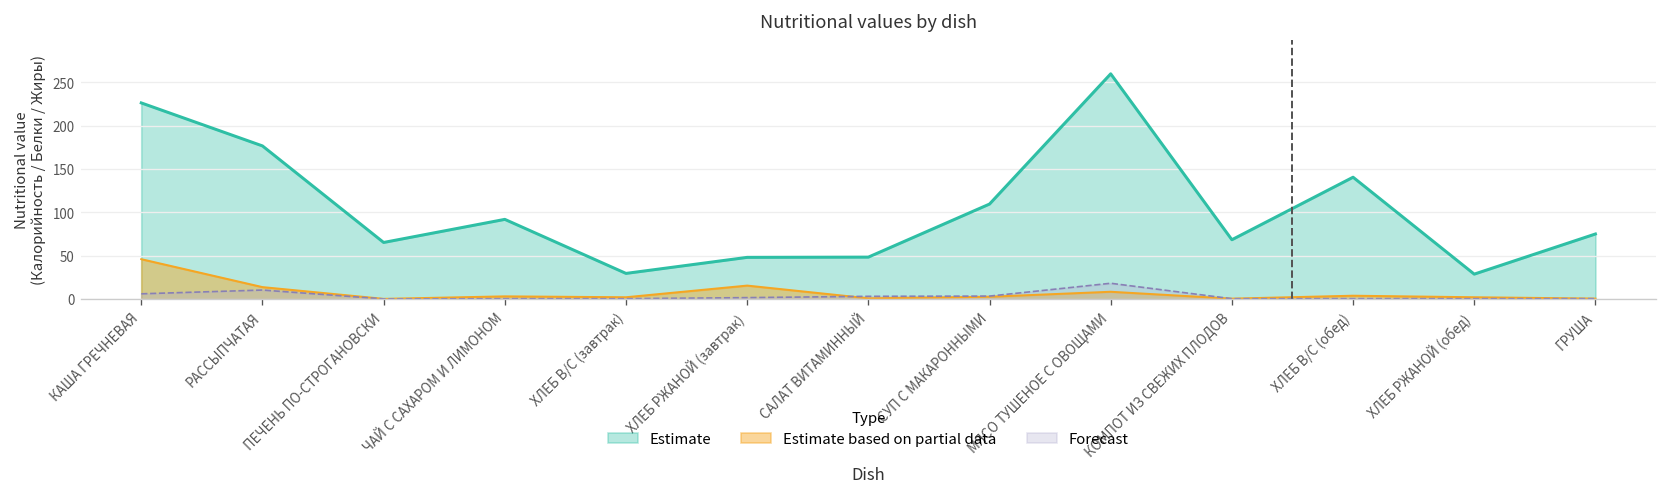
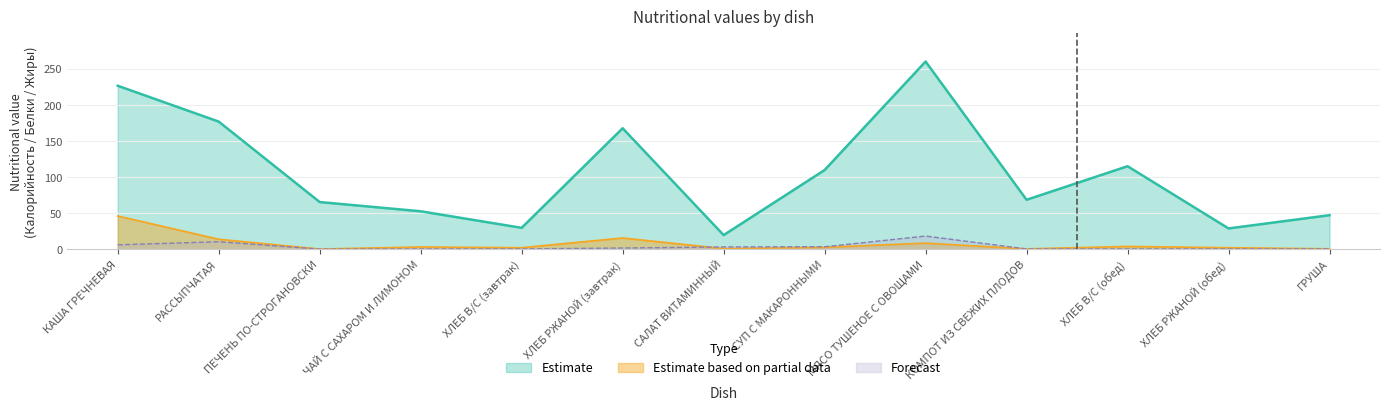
Estimate, ЧАЙ С САХАРОМ И ЛИМОНОМ: 90 -> 50
Estimate, ХЛЕБ РЖАНОЙ (завтрак): 50 -> 170
Estimate, САЛАТ ВИТАМИННЫЙ: 50 -> 20
Estimate, ХЛЕБ В/С (обед): 140 -> 110
Estimate, ГРУША: 80 -> 50
